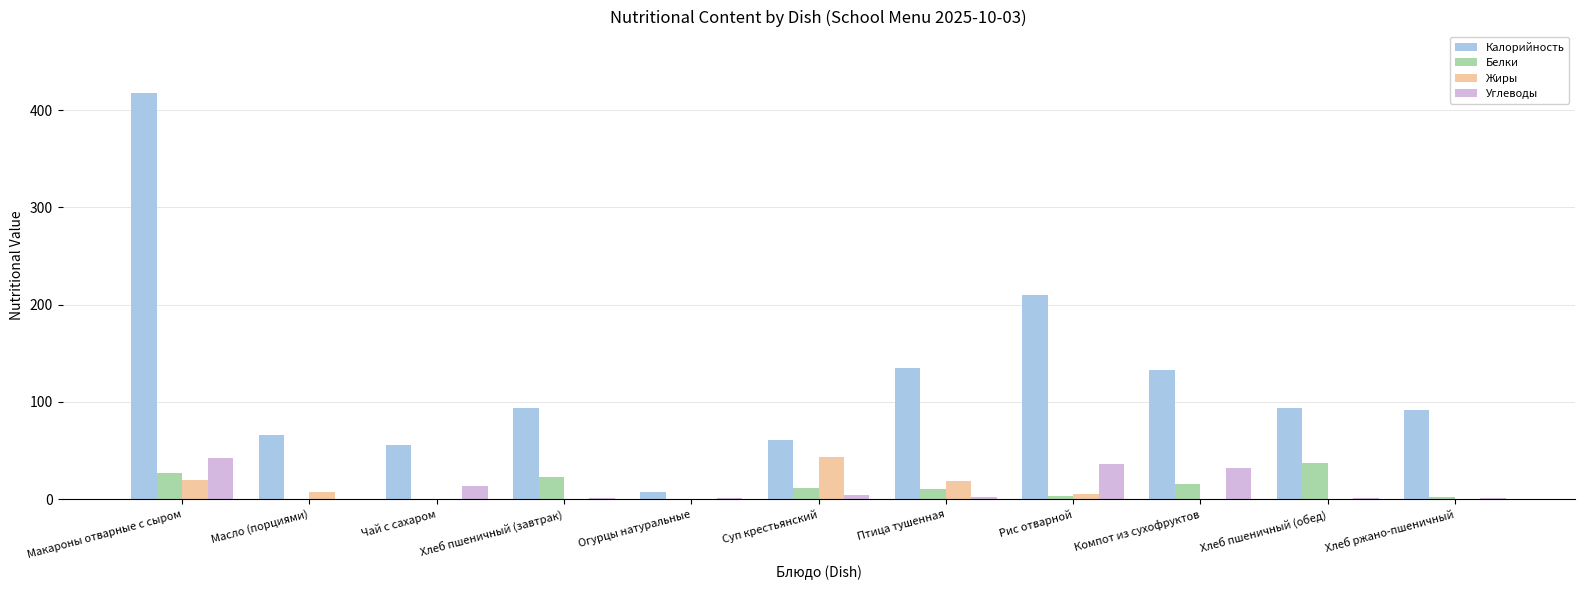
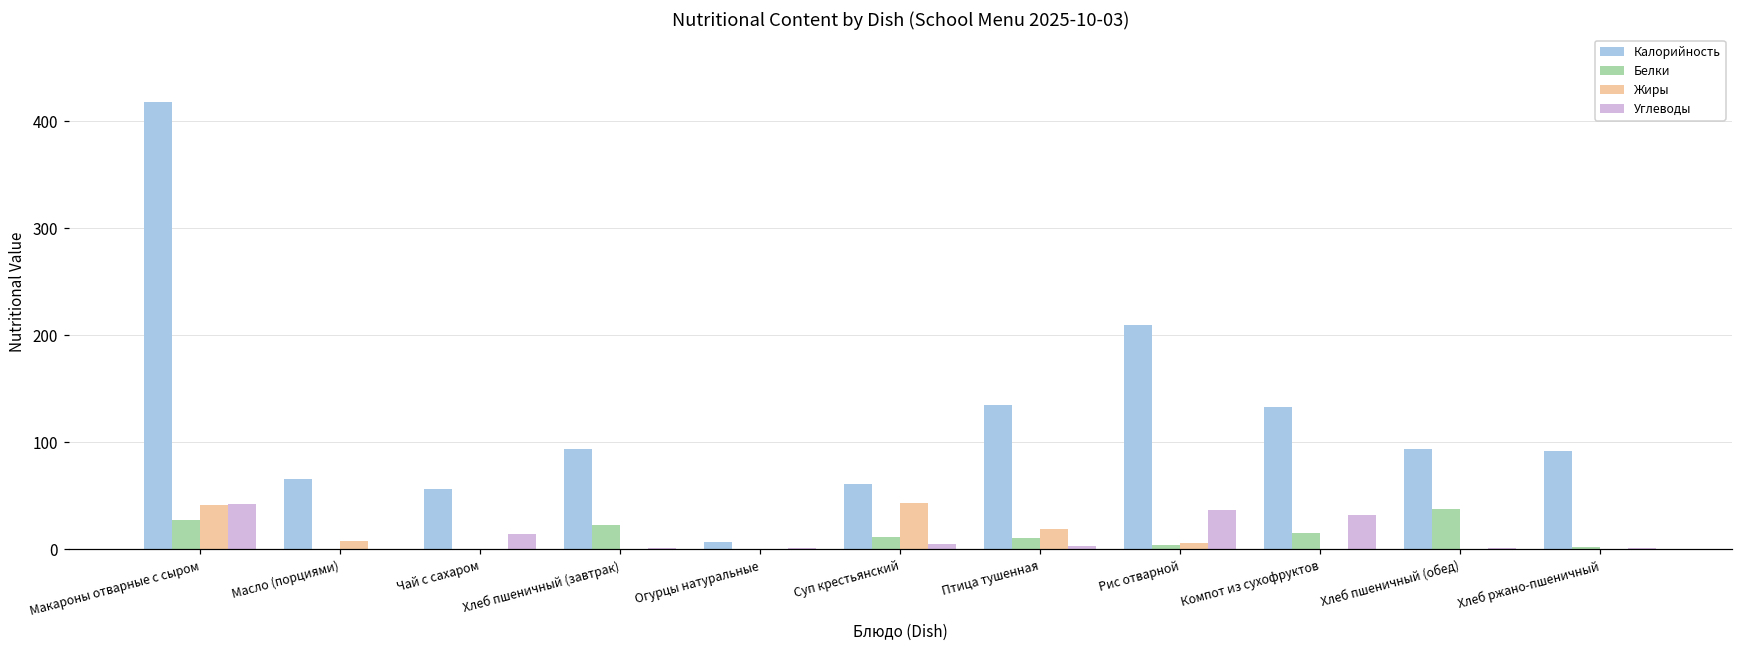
Жиры, Макароны отварные с сыром: 20 -> 40
